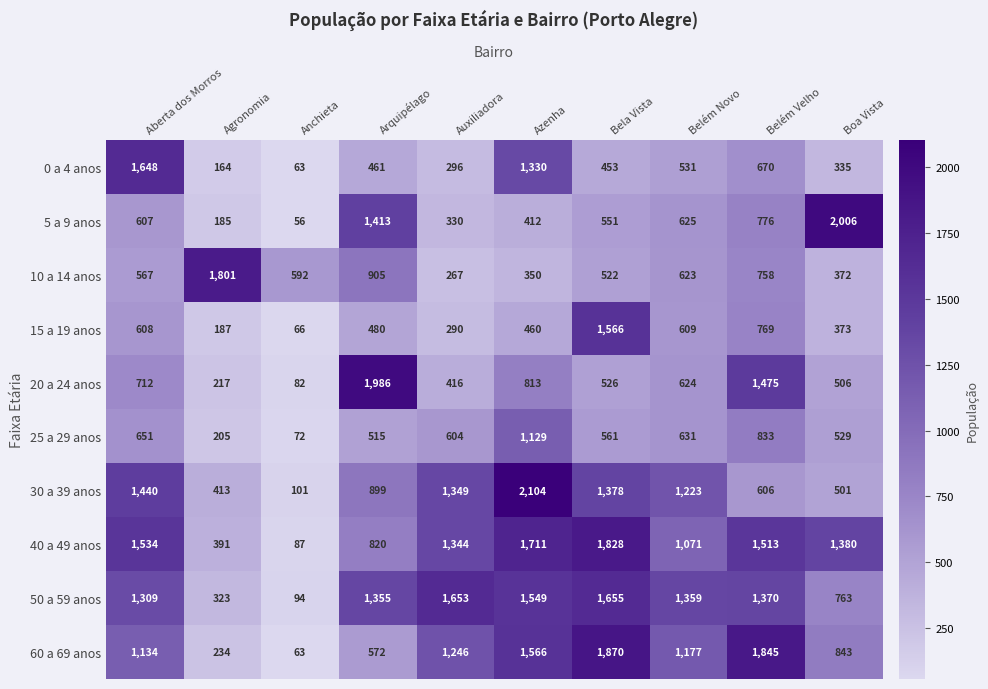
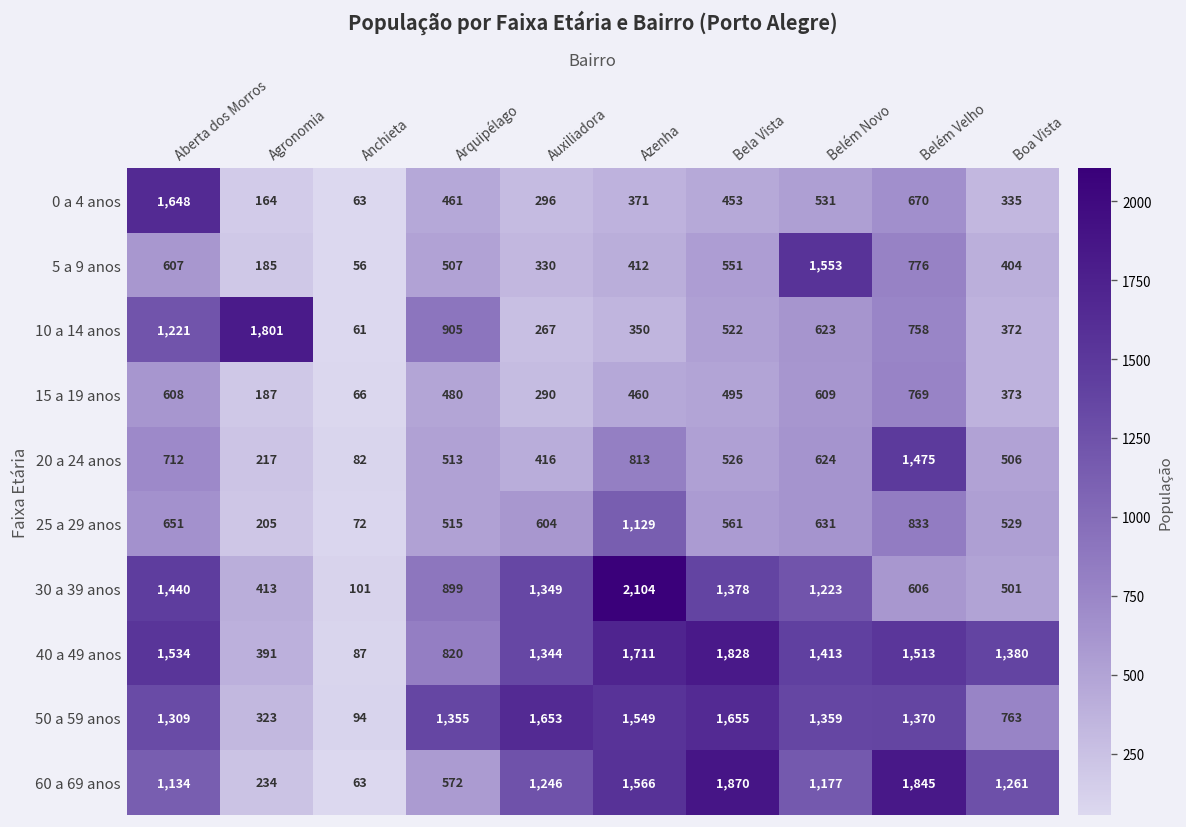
0 a 4 anos, Azenha: 1,330 -> 371
5 a 9 anos, Arquipélago: 1,413 -> 507
5 a 9 anos, Belém Novo: 625 -> 1,553
5 a 9 anos, Boa Vista: 2,006 -> 404
10 a 14 anos, Aberta dos Morros: 567 -> 1,221
10 a 14 anos, Anchieta: 592 -> 61
15 a 19 anos, Bela Vista: 1,566 -> 495
20 a 24 anos, Arquipélago: 1,986 -> 513
40 a 49 anos, Belém Novo: 1,071 -> 1,413
60 a 69 anos, Boa Vista: 843 -> 1,261
